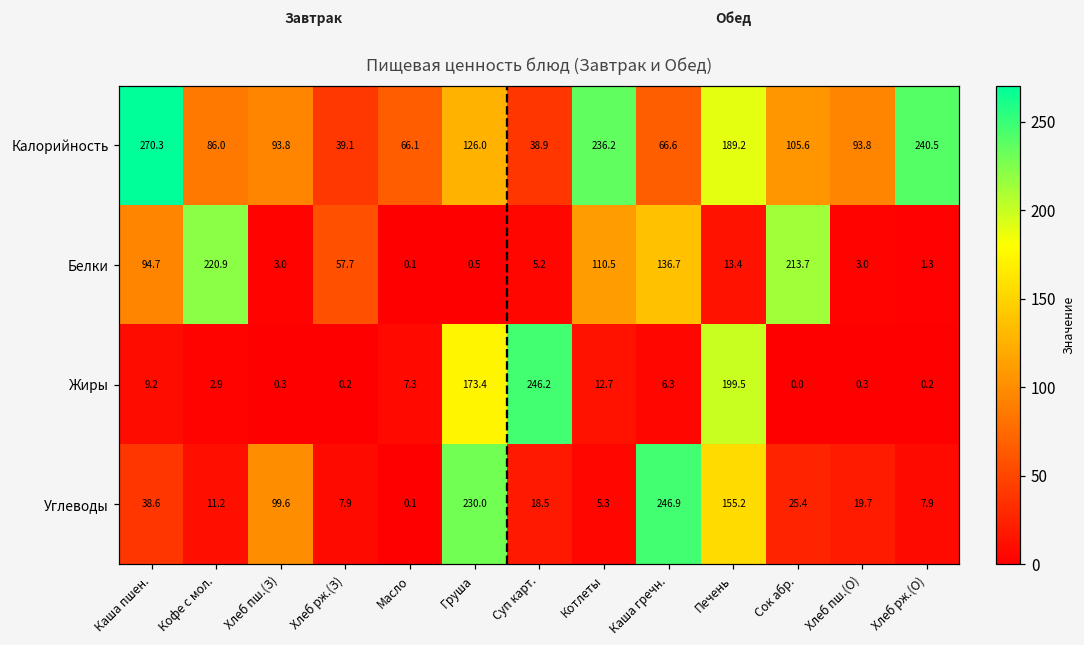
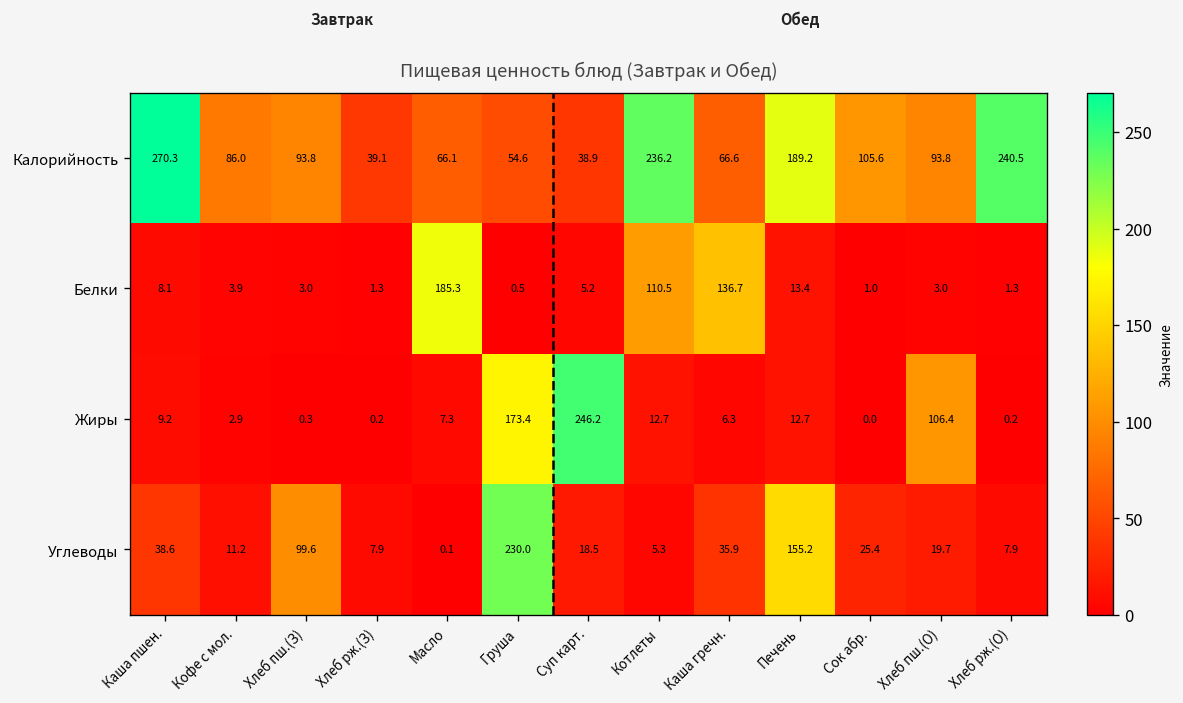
Калорийность, Груша: 126.0 -> 54.6
Белки, Каша пшен.: 94.7 -> 8.1
Белки, Кофе с мол.: 220.9 -> 3.9
Белки, Хлеб рж.(З): 57.7 -> 1.3
Белки, Масло: 0.1 -> 185.3
Белки, Сок абр.: 213.7 -> 1.0
Жиры, Печень: 199.5 -> 12.7
Жиры, Хлеб пш.(О): 0.3 -> 106.4
Углеводы, Каша гречн.: 246.9 -> 35.9
